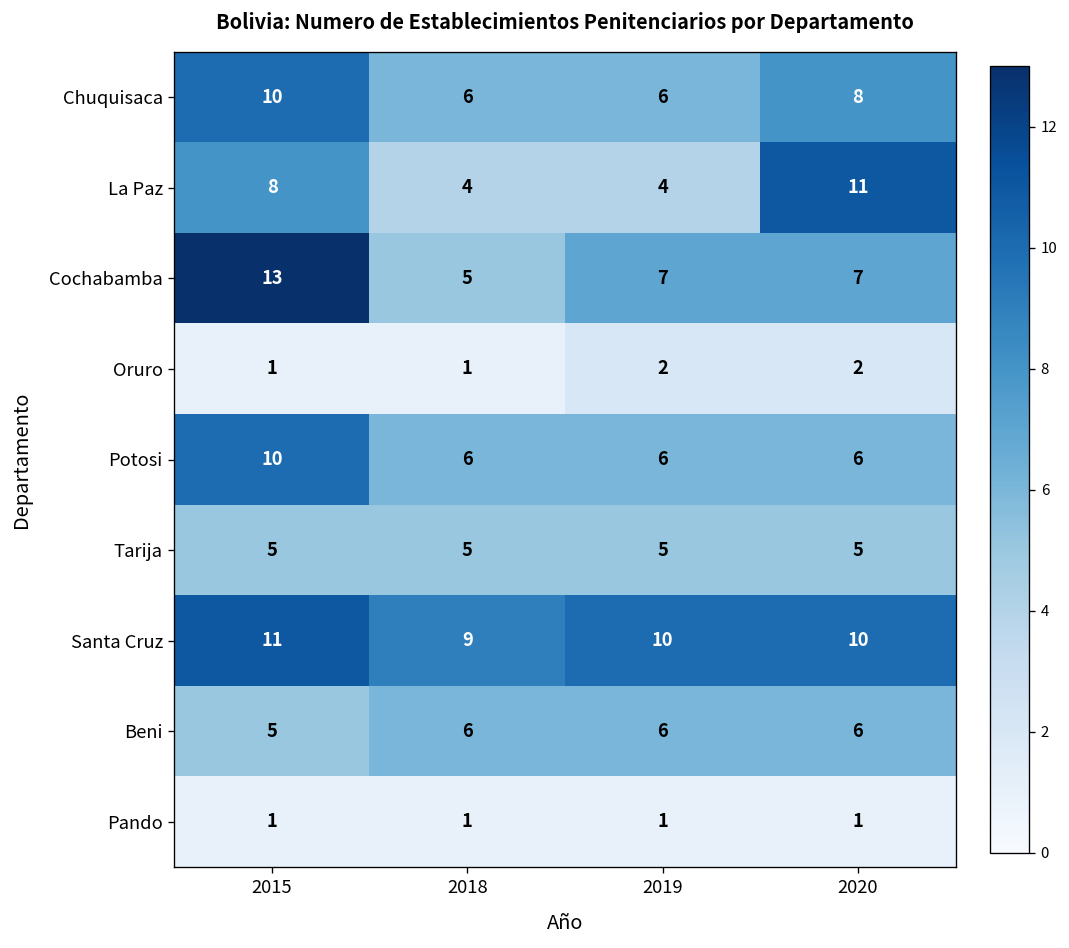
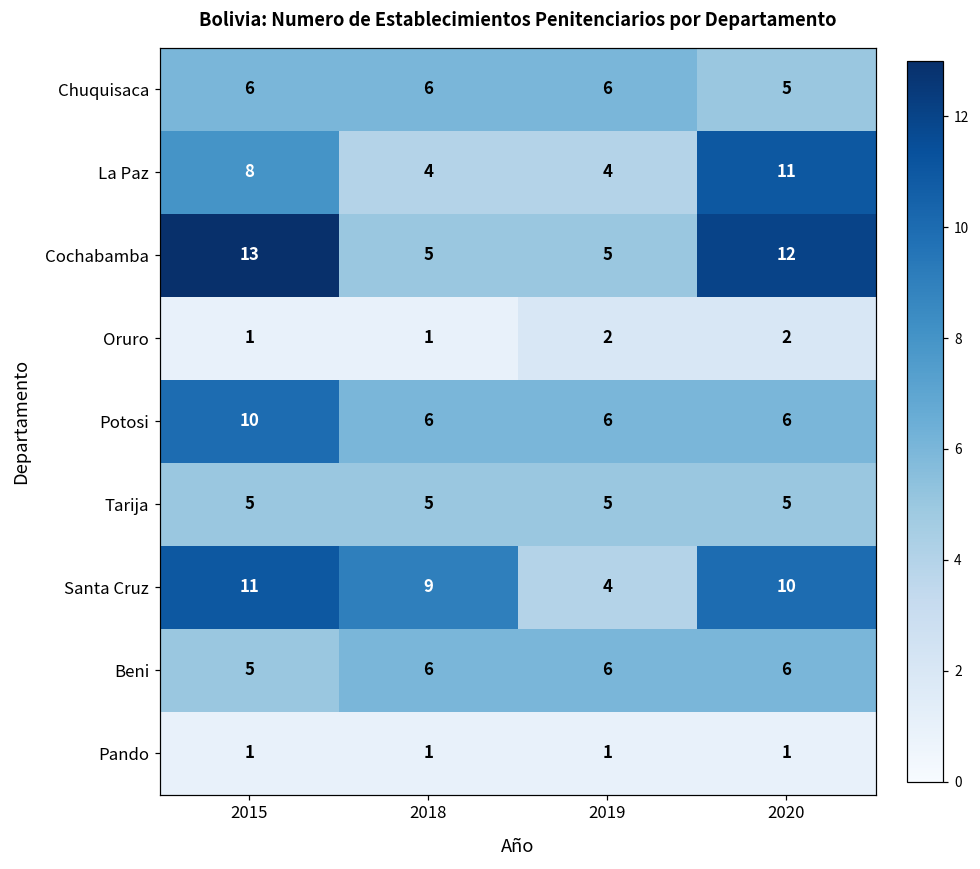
Chuquisaca, 2015: 10 -> 6
Chuquisaca, 2020: 8 -> 5
Cochabamba, 2019: 7 -> 5
Cochabamba, 2020: 7 -> 12
Santa Cruz, 2019: 10 -> 4
